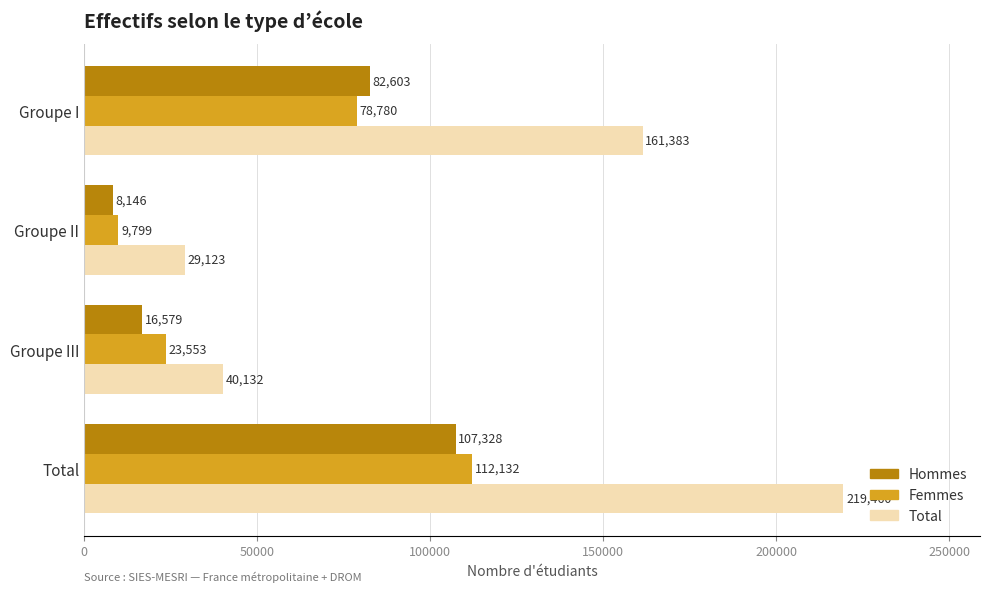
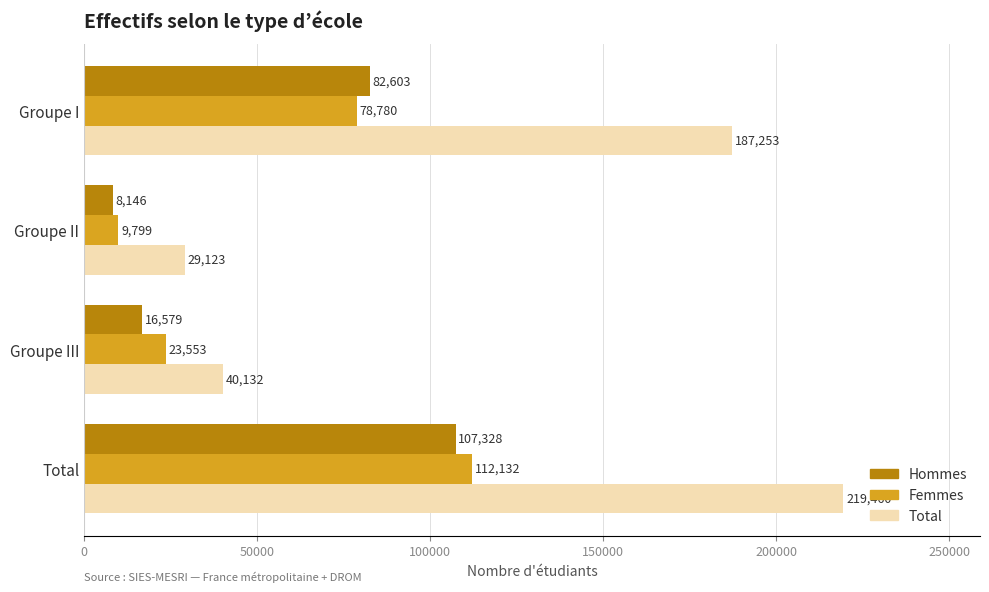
Total, Groupe I: 161,383 -> 187,253
